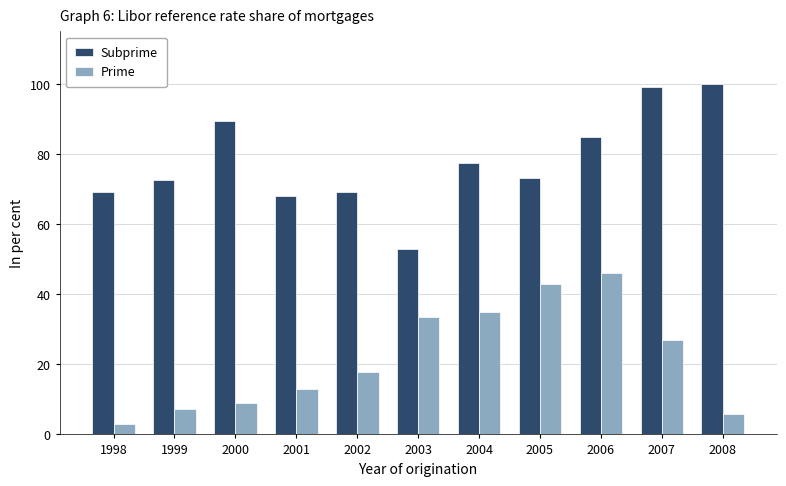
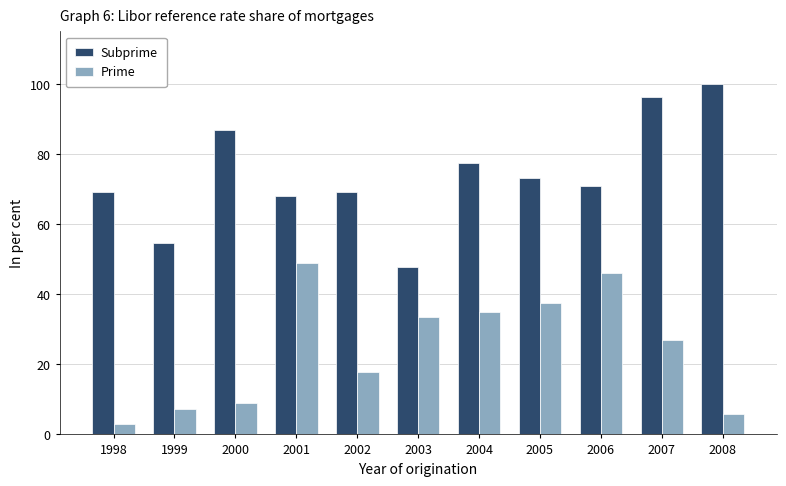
Subprime, 1999: 73 -> 55
Subprime, 2000: 89 -> 87
Prime, 2001: 13 -> 49
Subprime, 2003: 53 -> 48
Prime, 2005: 43 -> 38
Subprime, 2006: 85 -> 71
Subprime, 2007: 99 -> 96
